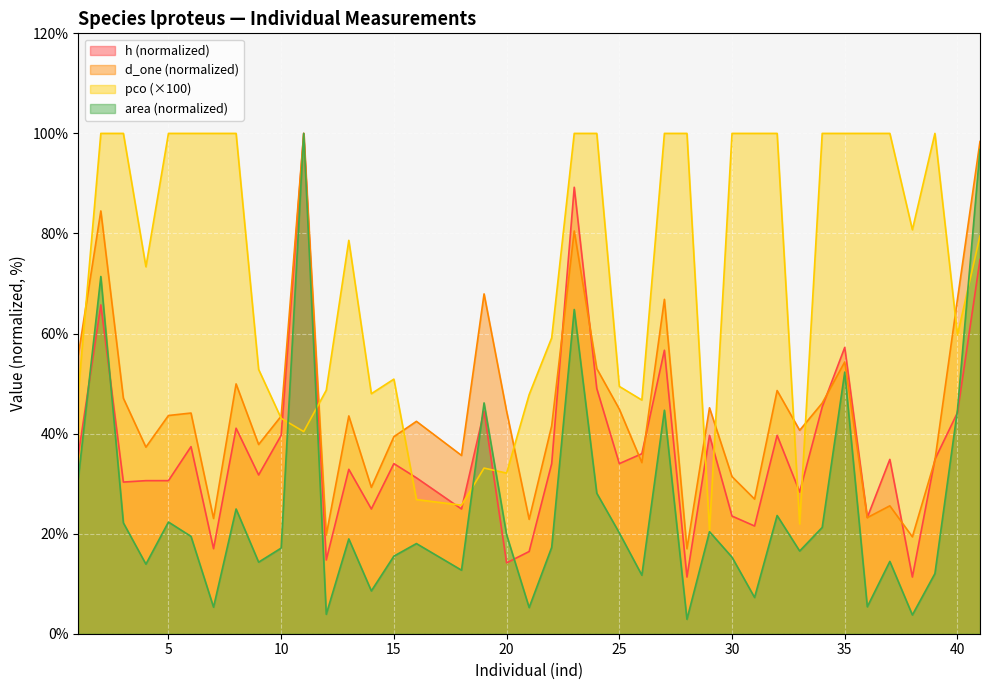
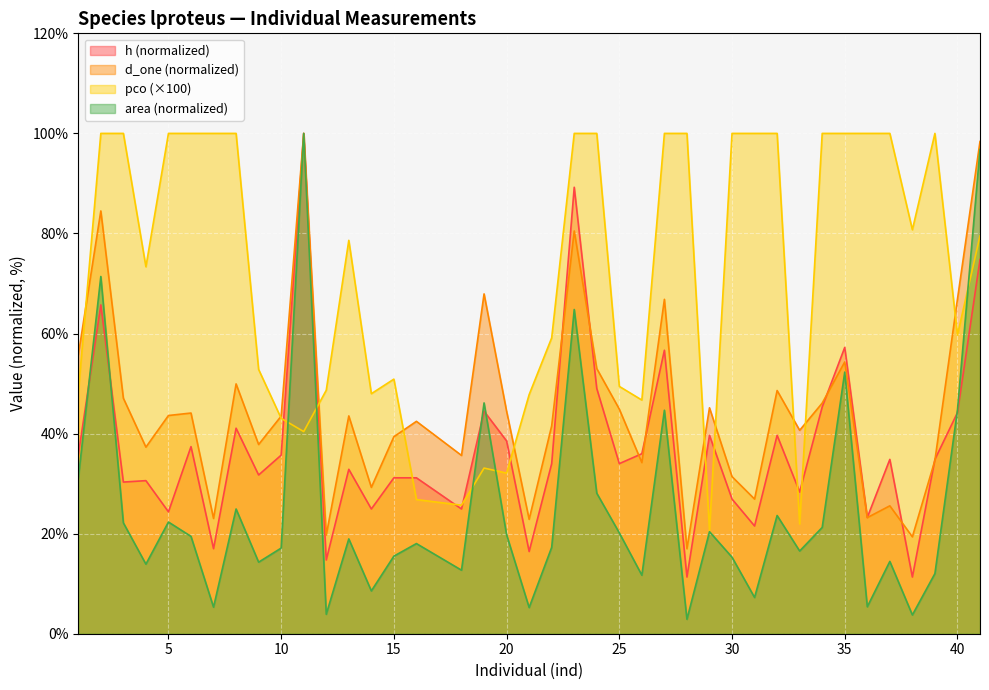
h (normalized), 5: 31% -> 24%
h (normalized), 10: 40% -> 36%
h (normalized), 15: 34% -> 31%
h (normalized), 20: 14% -> 39%
h (normalized), 30: 24% -> 27%
